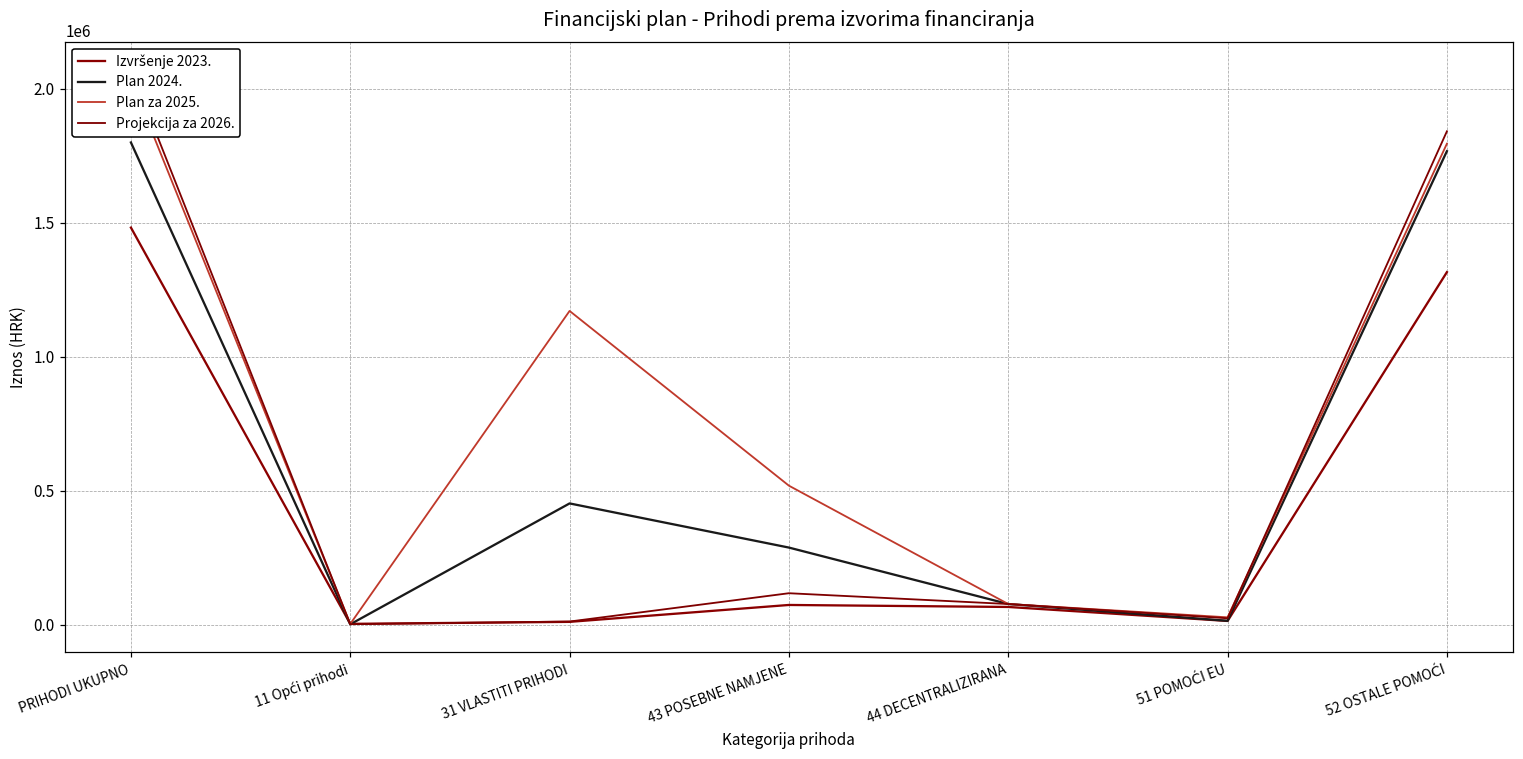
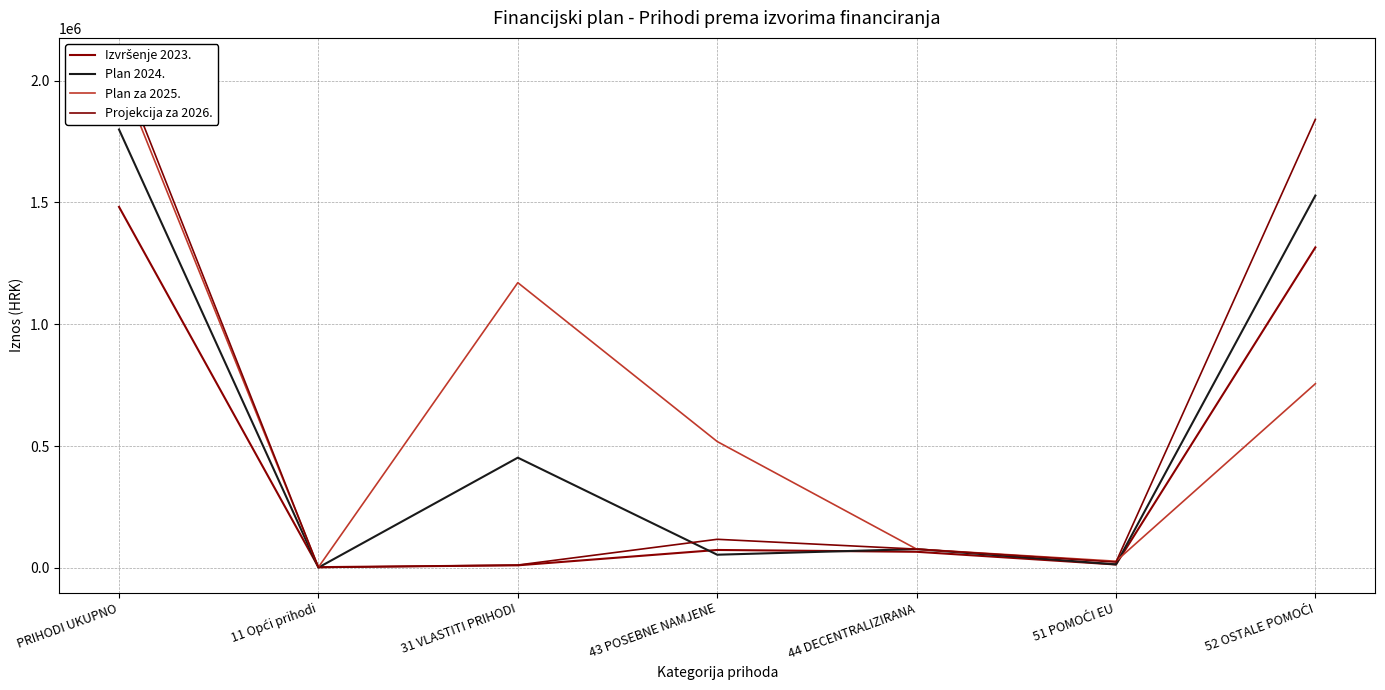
Plan 2024., 43 POSEBNE NAMJENE: 290000 -> 50000
Plan 2024., 52 OSTALE POMOĆI: 1770000 -> 1530000
Plan za 2025., 52 OSTALE POMOĆI: 1790000 -> 760000
